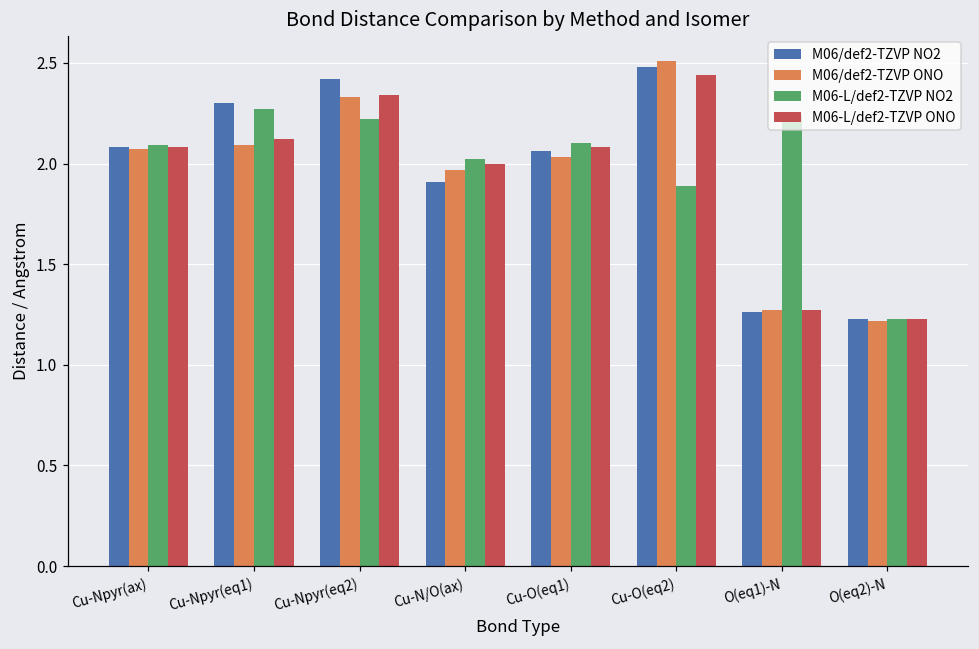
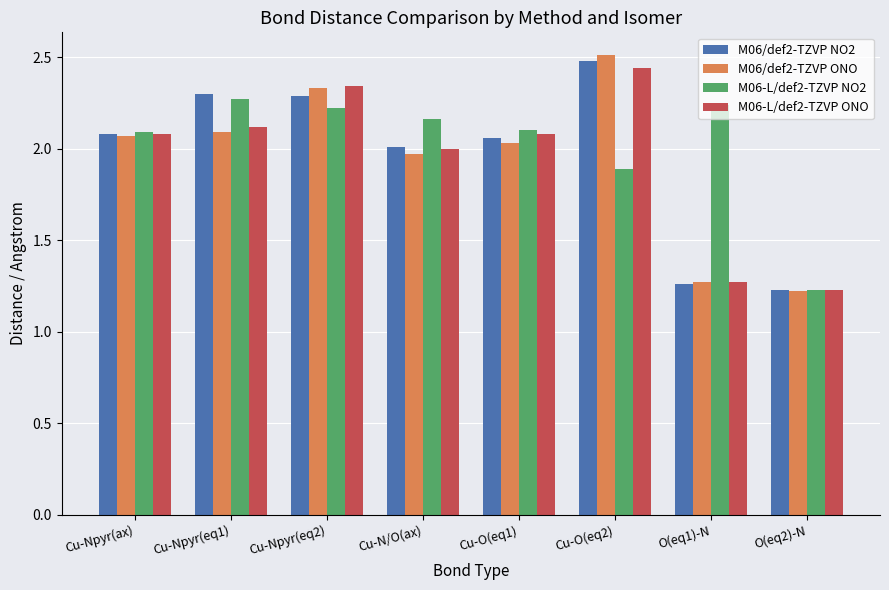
M06/def2-TZVP NO2, Cu-Npyr(eq2): 2.42 -> 2.29
M06/def2-TZVP NO2, Cu-N/O(ax): 1.91 -> 2.01
M06-L/def2-TZVP NO2, Cu-N/O(ax): 2.02 -> 2.16
